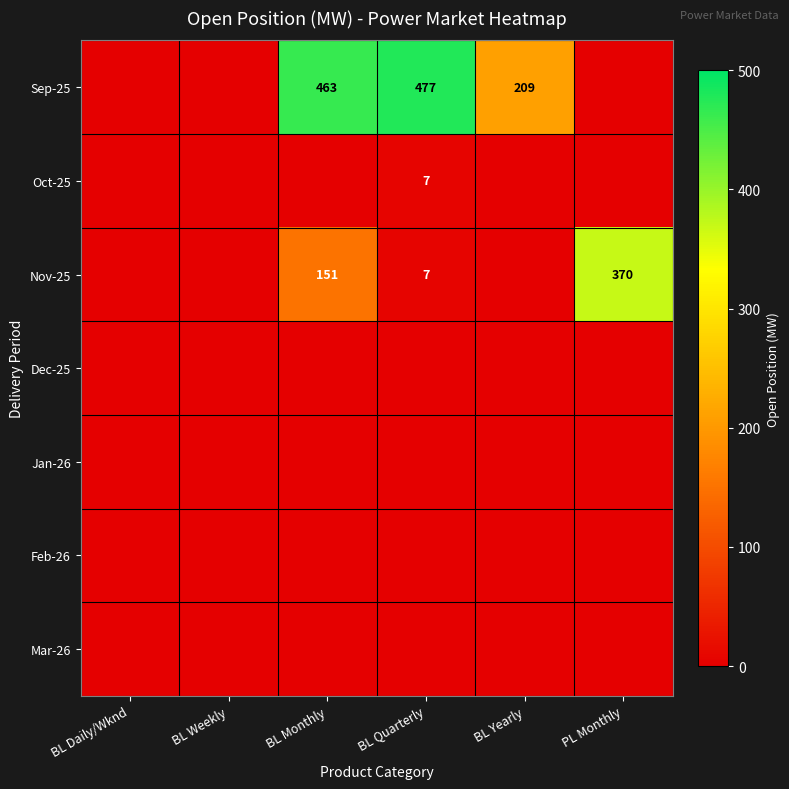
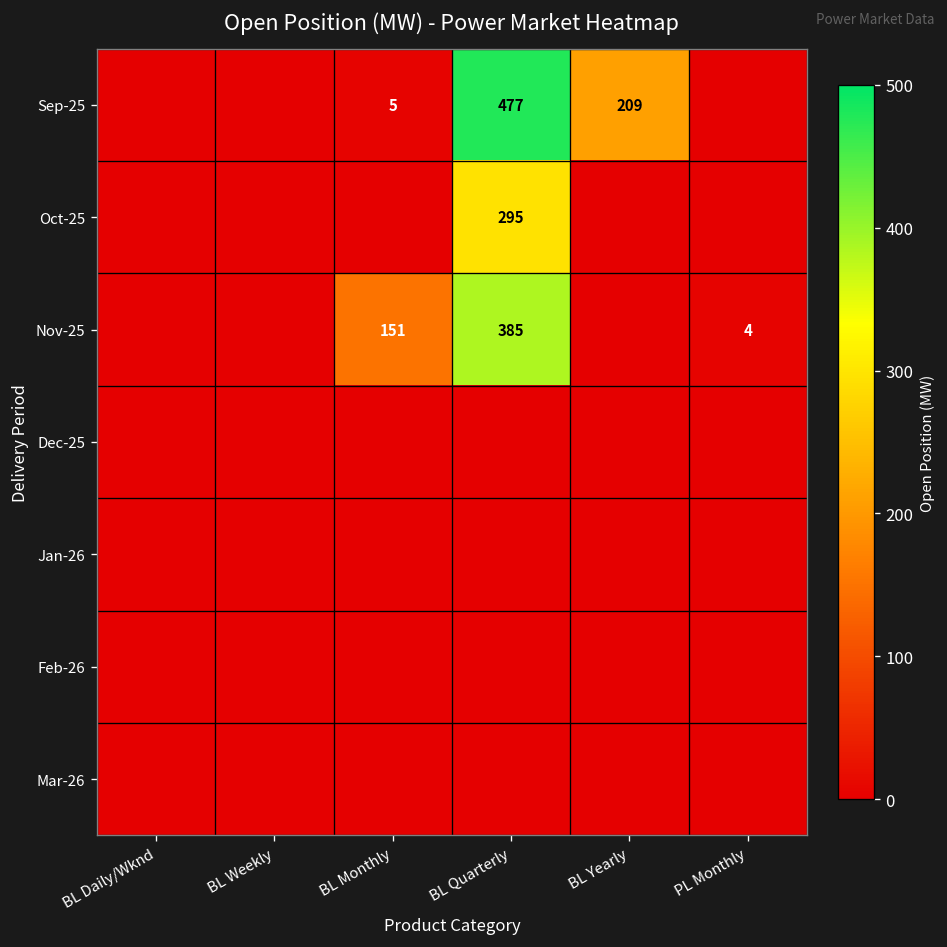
Sep-25, BL Monthly: 463 -> 5
Oct-25, BL Quarterly: 7 -> 295
Nov-25, BL Quarterly: 7 -> 385
Nov-25, PL Monthly: 370 -> 4
